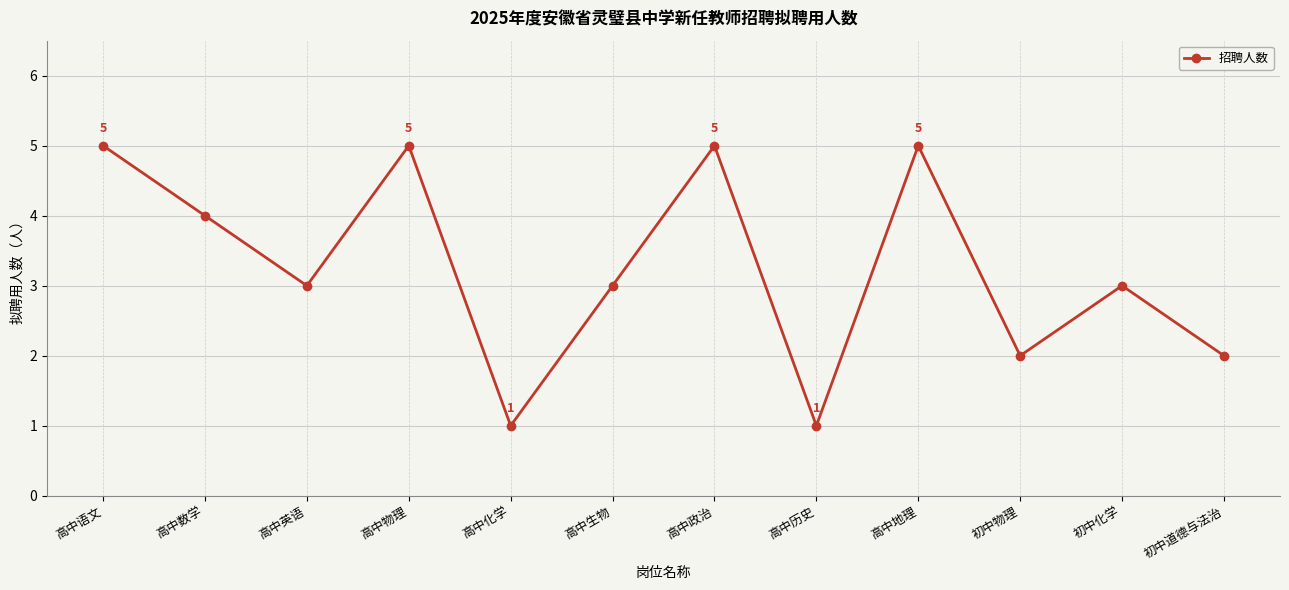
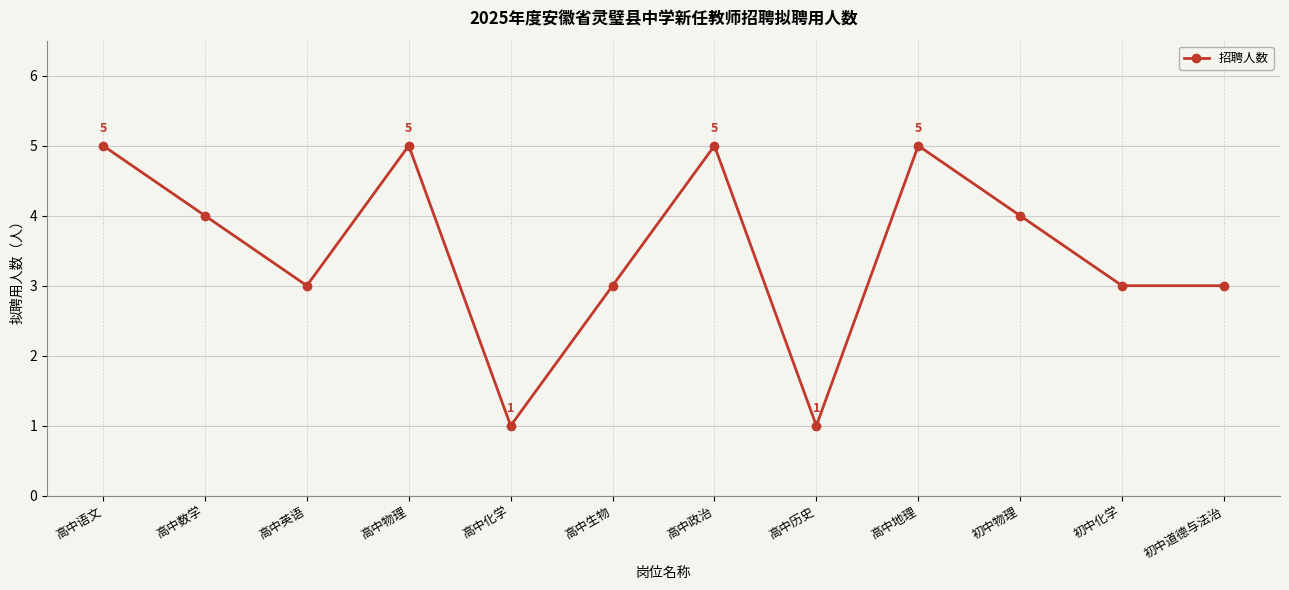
初中物理: 2 -> 4
初中道德与法治: 2 -> 3
